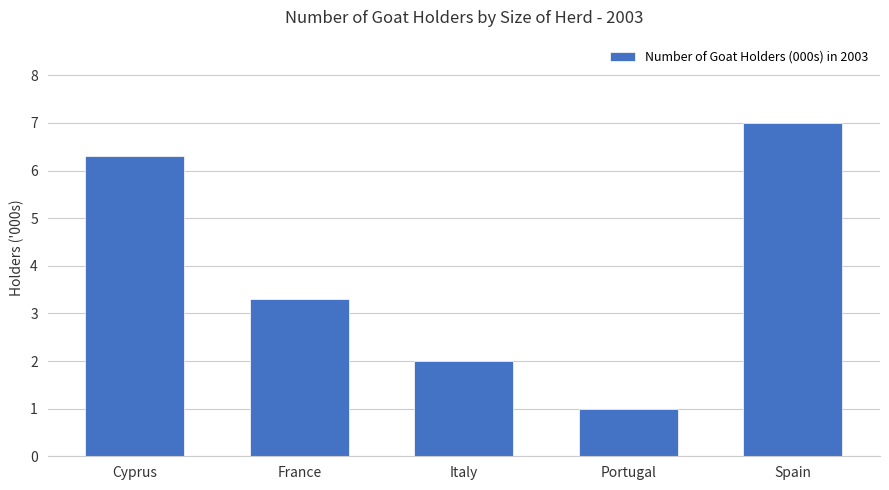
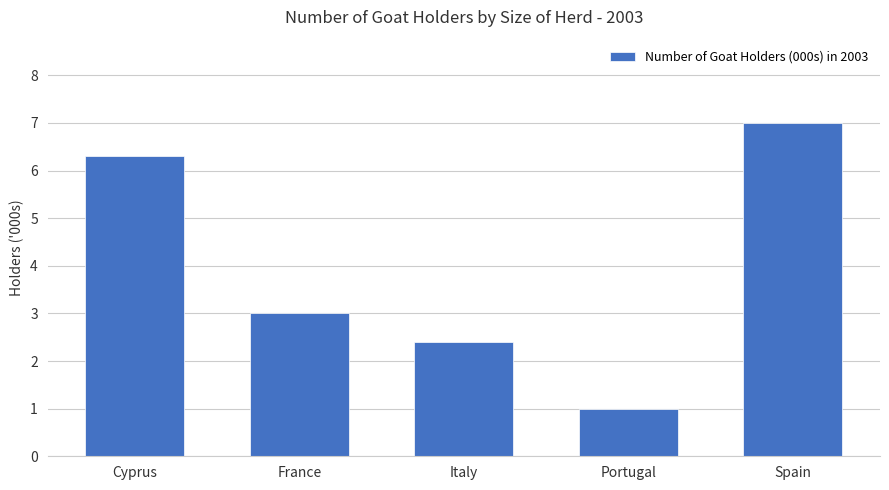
France: 3.3 -> 3.0
Italy: 2.0 -> 2.4
